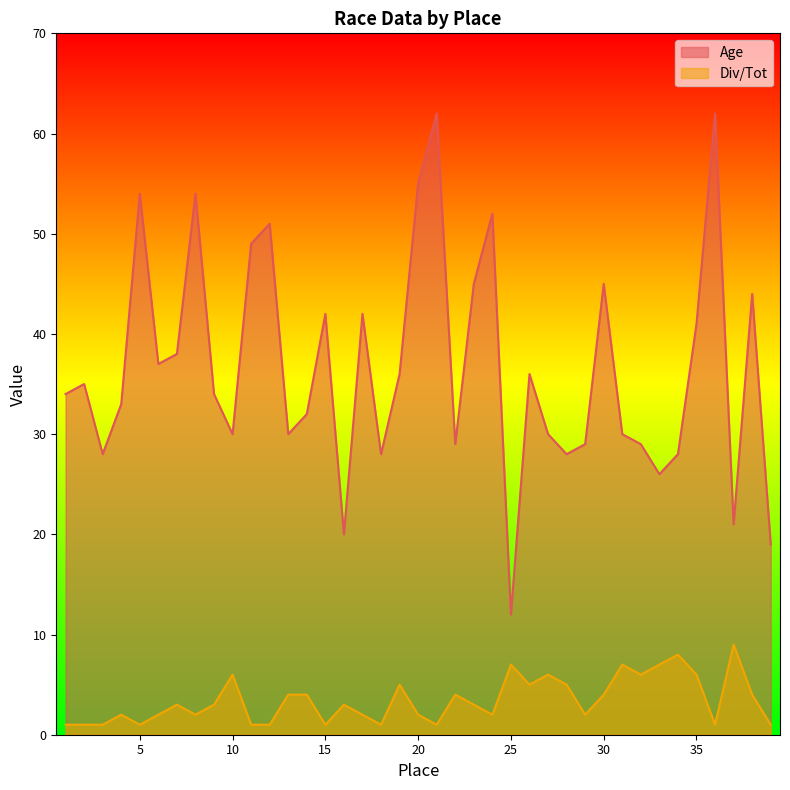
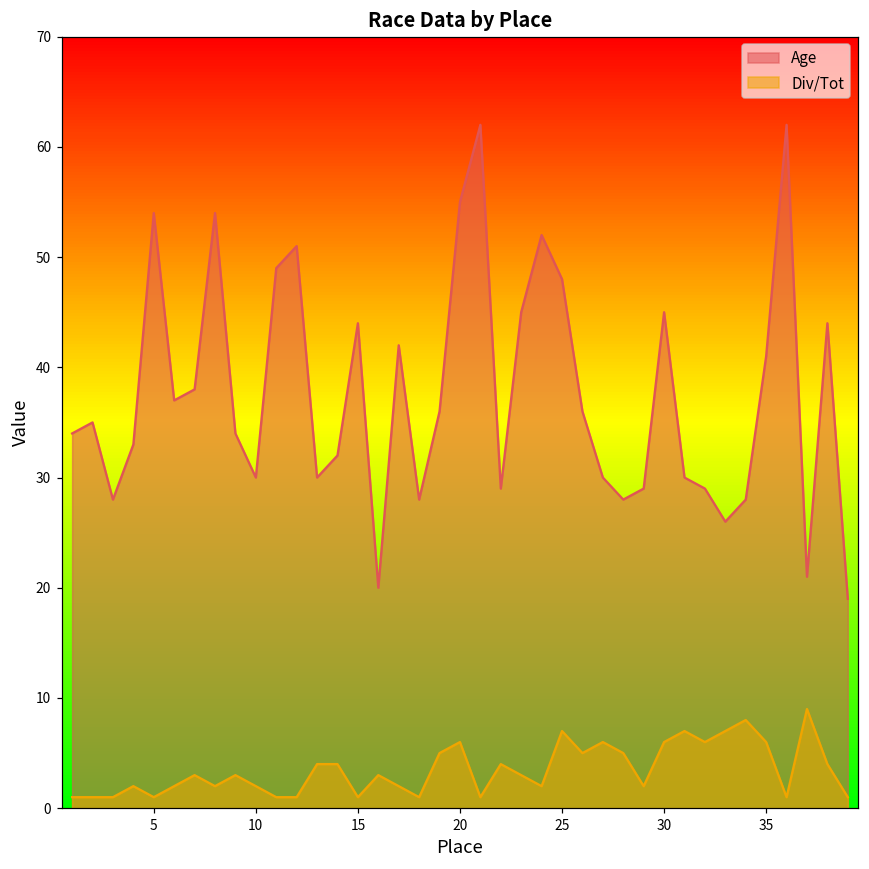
Div/Tot, 10: 6 -> 2
Age, 15: 42 -> 44
Div/Tot, 20: 2 -> 6
Age, 25: 12 -> 48
Div/Tot, 30: 4 -> 6
